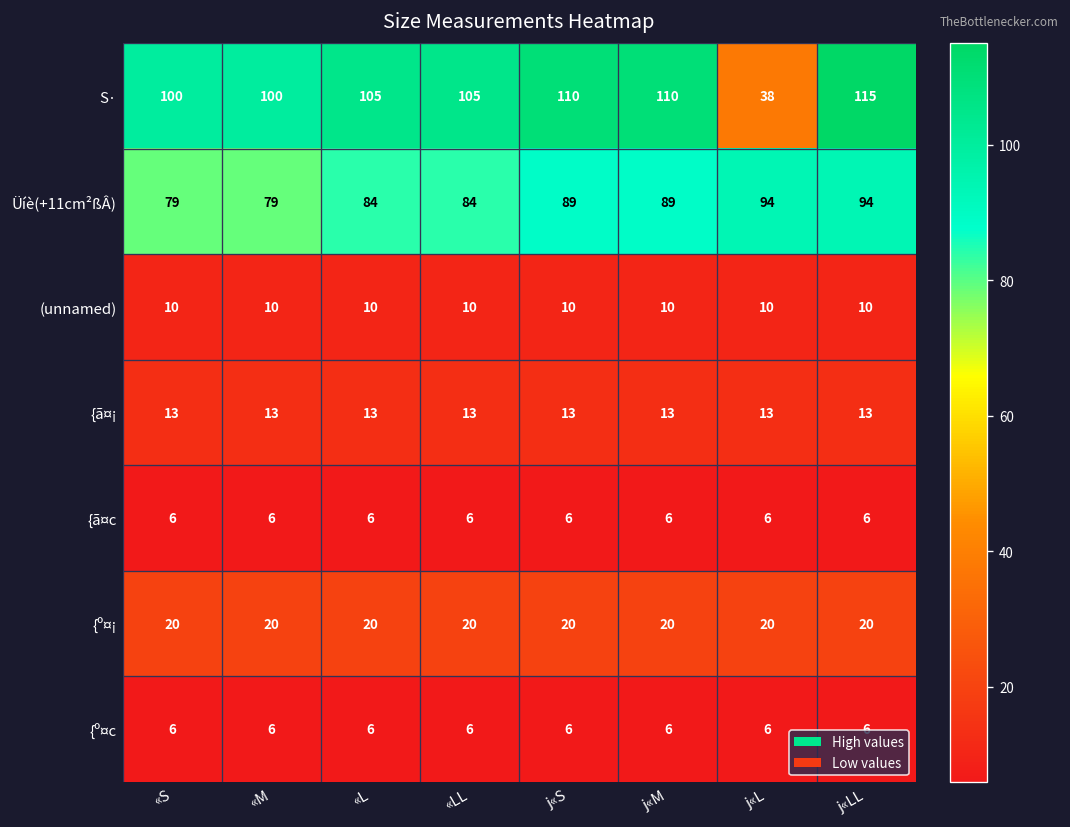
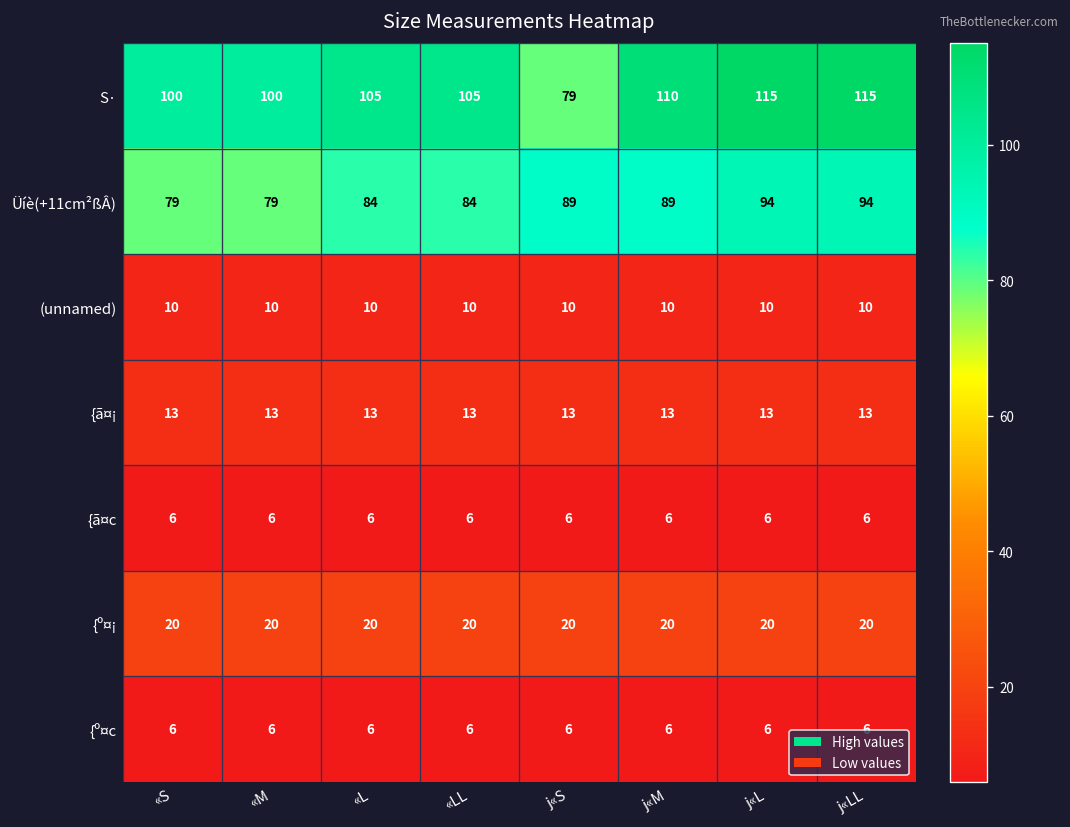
S·, j«S: 110 -> 79
S·, j«L: 38 -> 115
